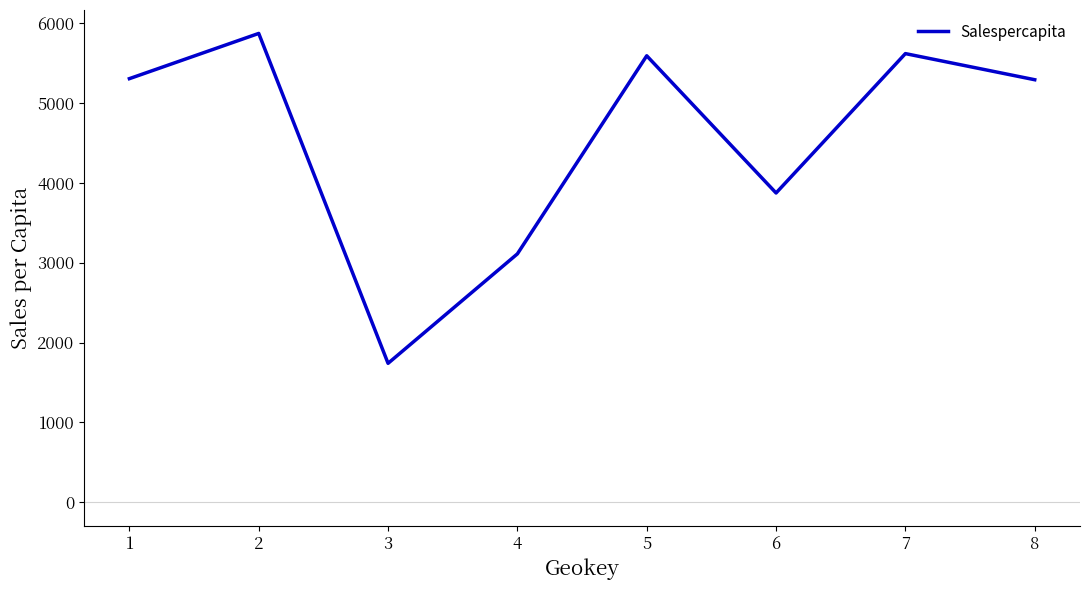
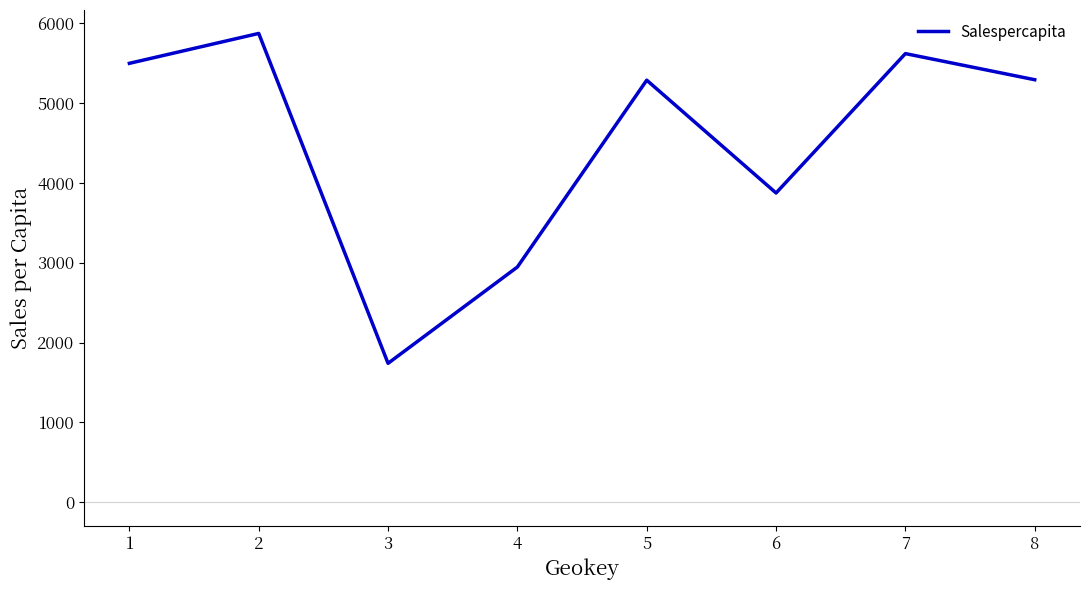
1: 5300 -> 5500
4: 3100 -> 2900
5: 5600 -> 5300
